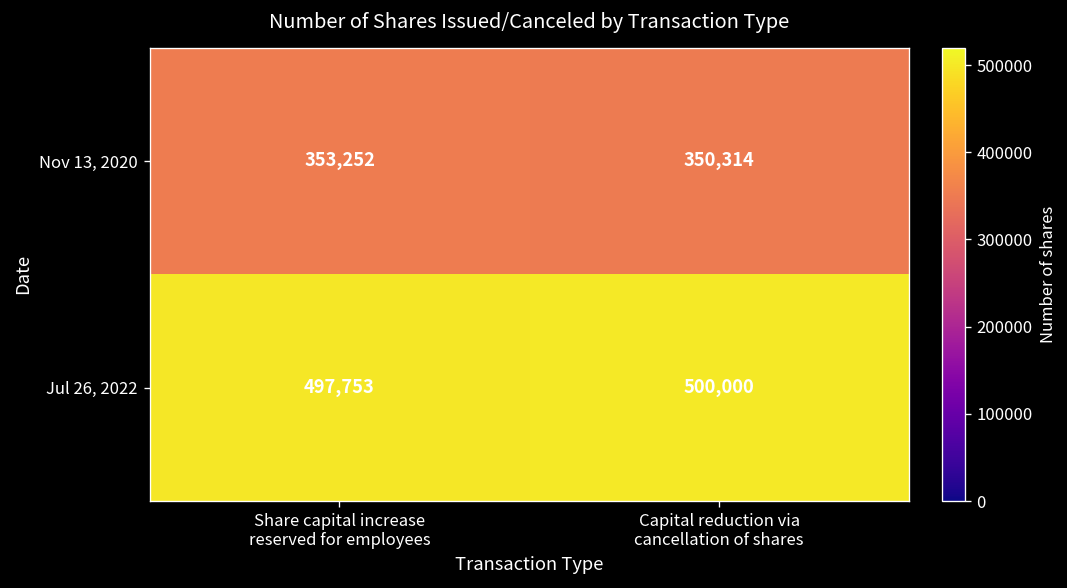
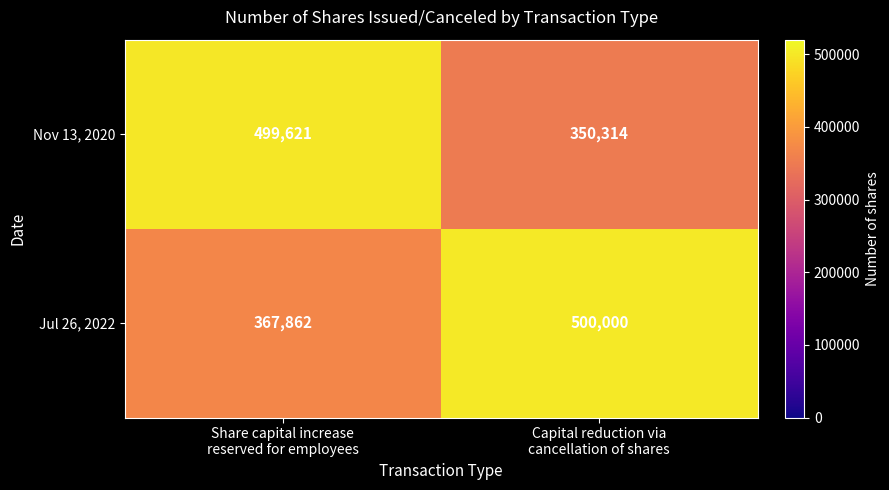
Nov 13, 2020, Share capital increase reserved for employees: 353,252 -> 499,621
Jul 26, 2022, Share capital increase reserved for employees: 497,753 -> 367,862
